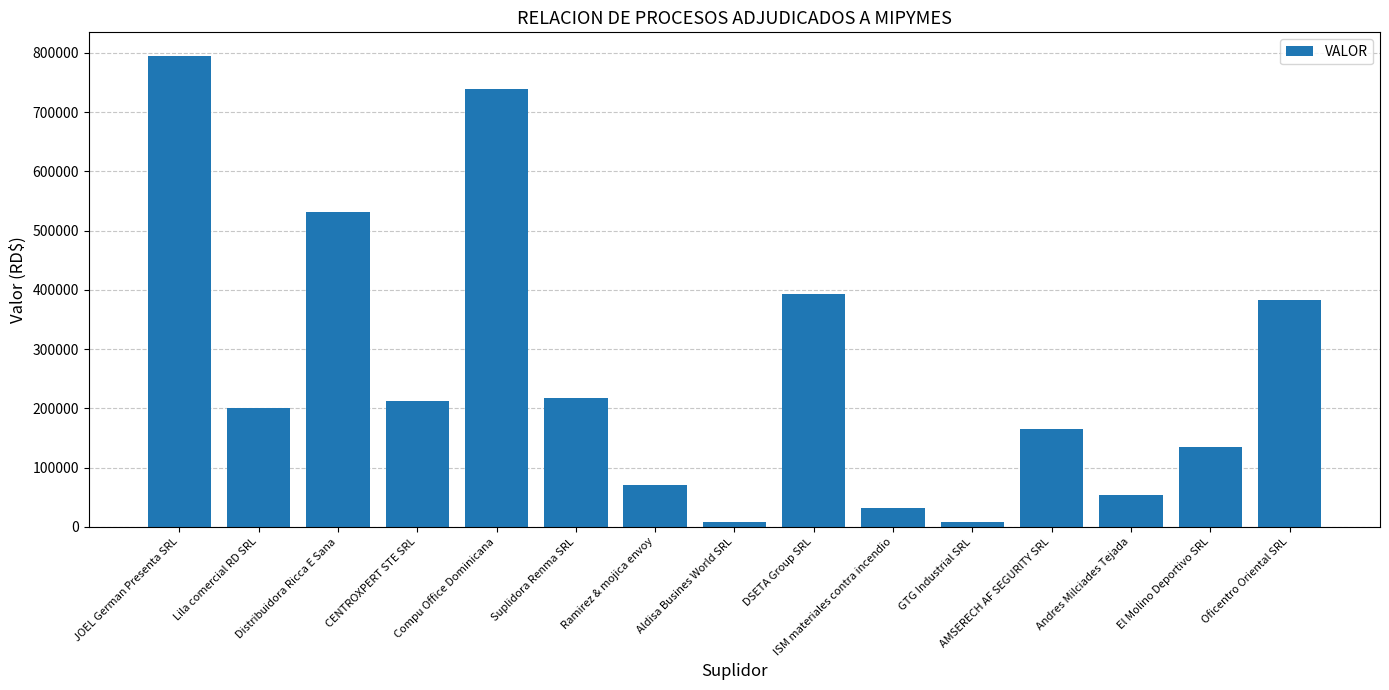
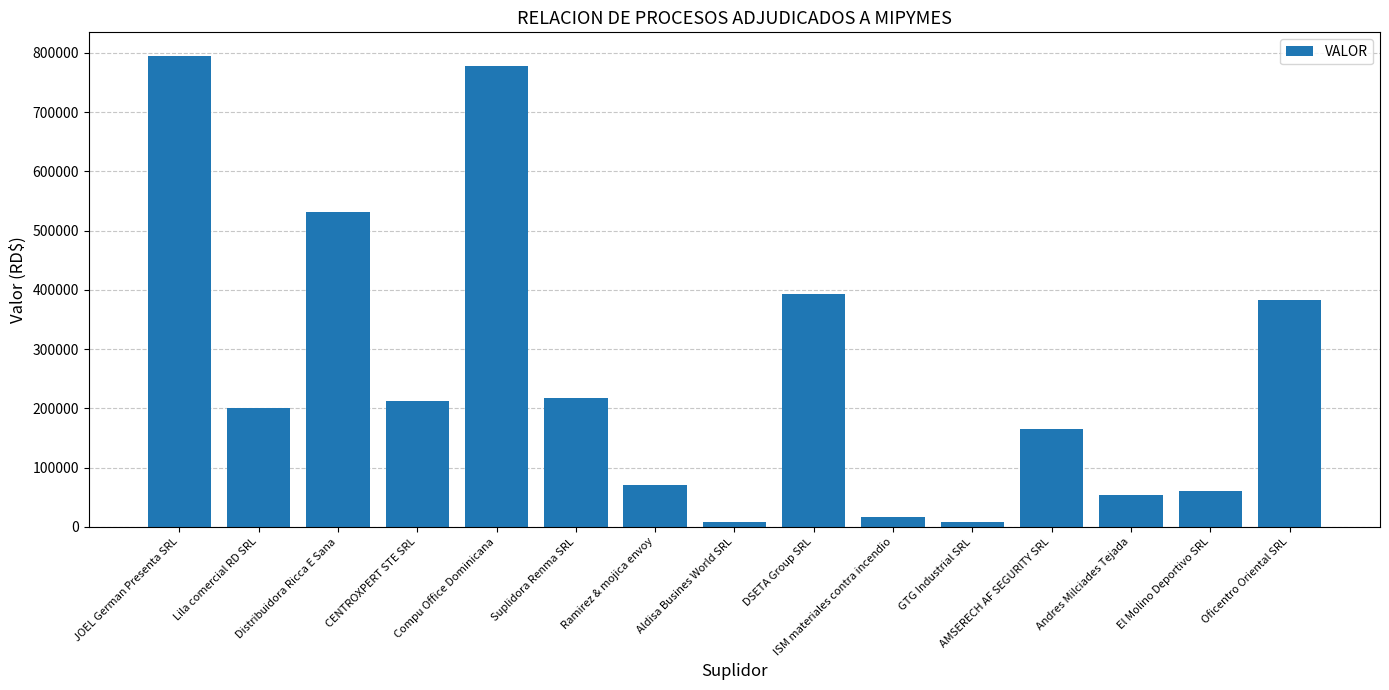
Compu Office Dominicana: 740000 -> 780000
ISM materiales contra incendio: 30000 -> 20000
El Molino Deportivo SRL: 130000 -> 60000
